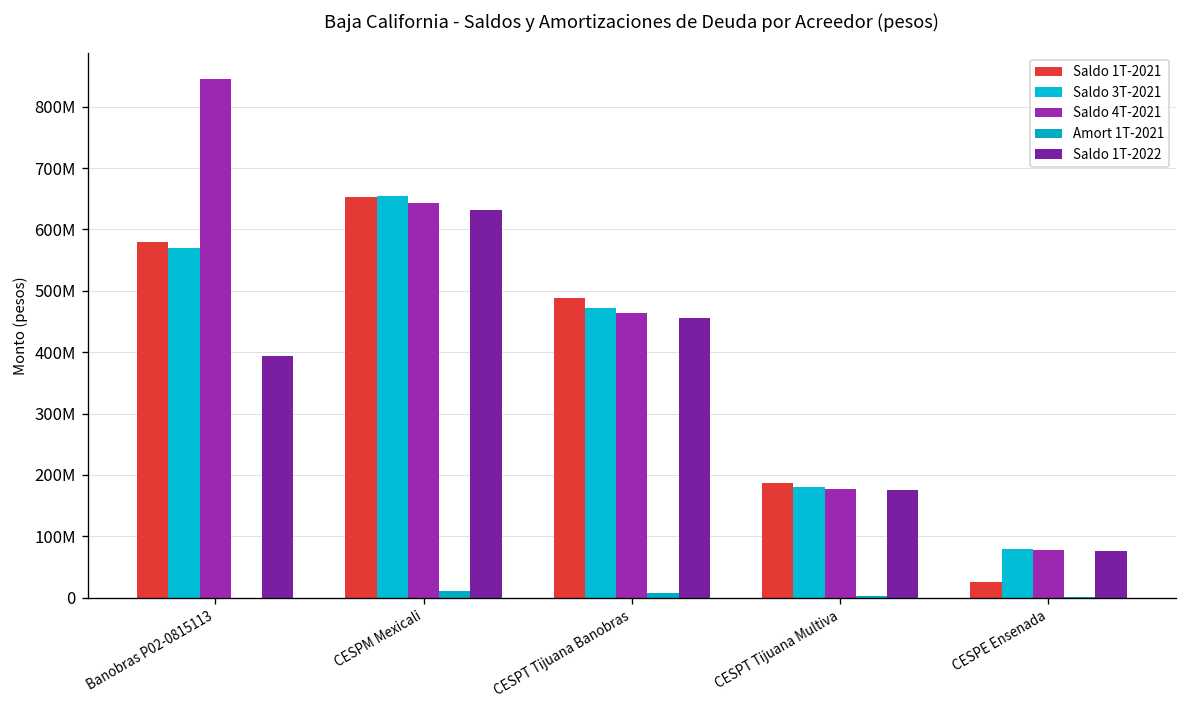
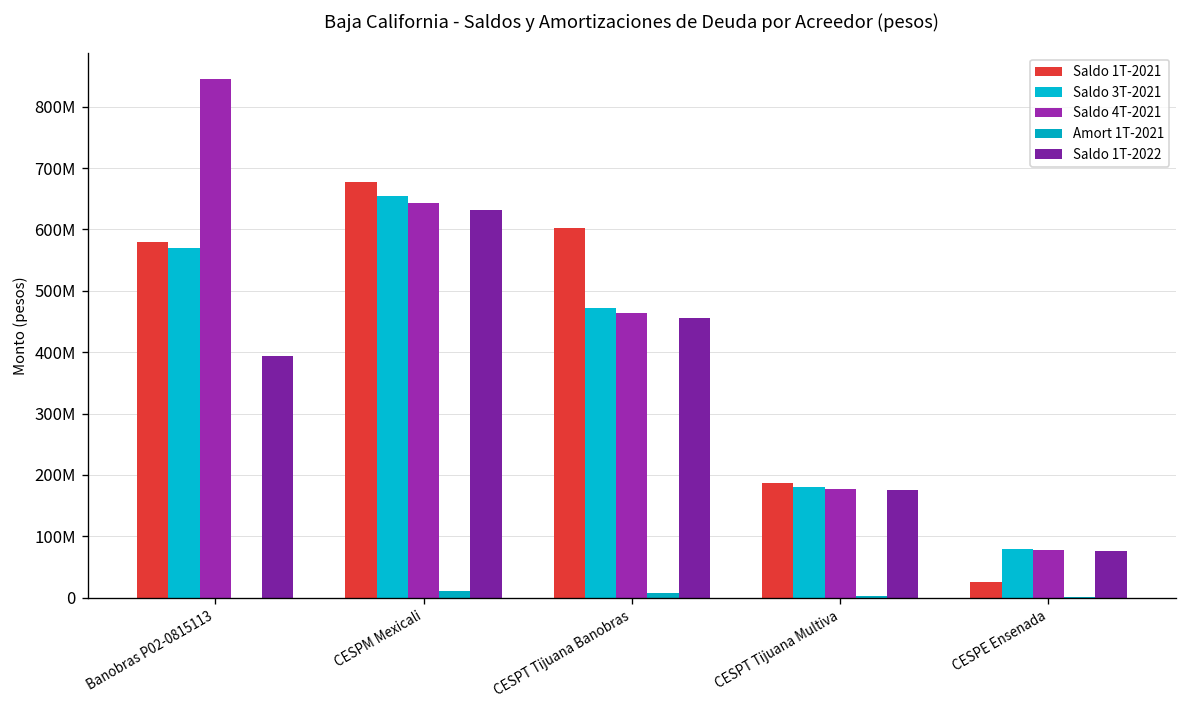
Saldo 1T-2021, CESPM Mexicali: 650000000 -> 680000000
Saldo 1T-2021, CESPT Tijuana Banobras: 490000000 -> 600000000
